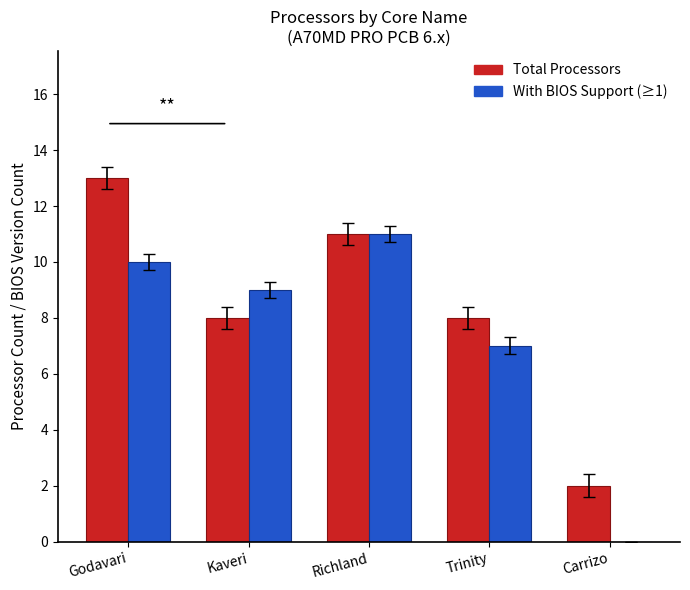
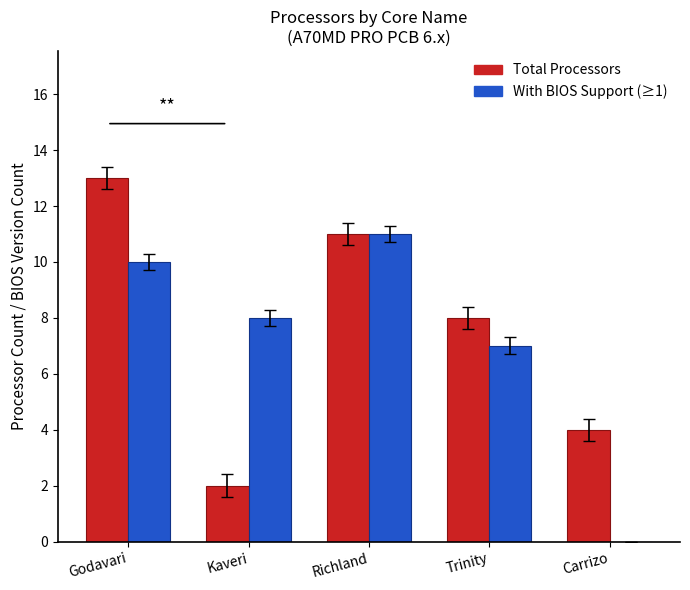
Total Processors, Kaveri: 8 -> 2
With BIOS Support (≥1), Kaveri: 9 -> 8
Total Processors, Carrizo: 2 -> 4
